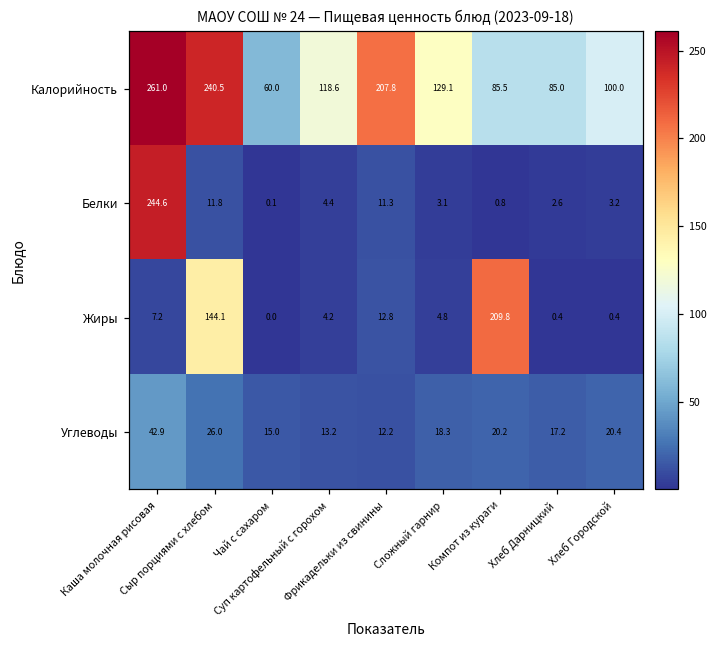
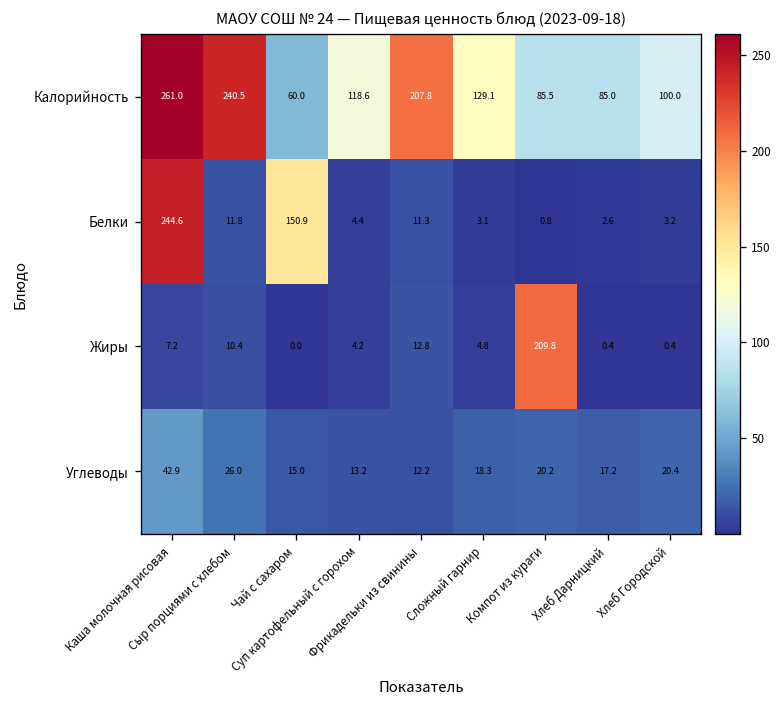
Белки, Чай с сахаром: 0.1 -> 150.9
Жиры, Сыр порциями с хлебом: 144.1 -> 10.4
